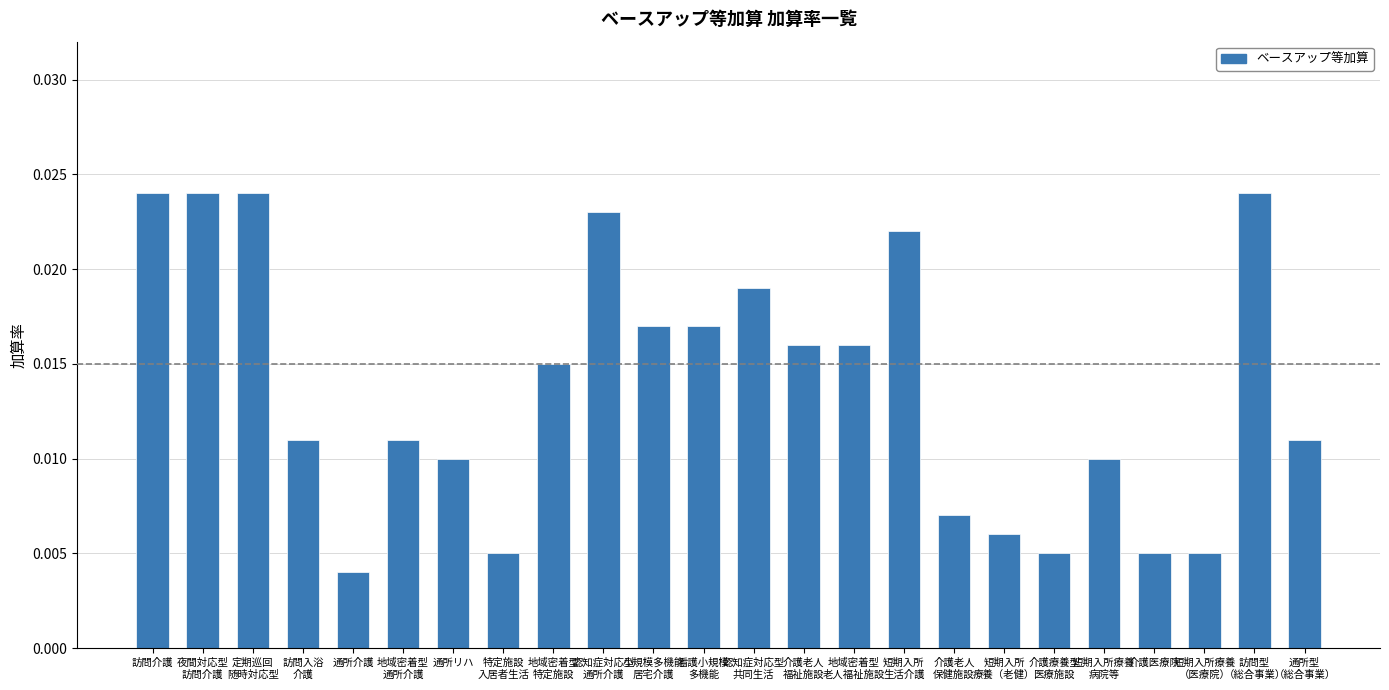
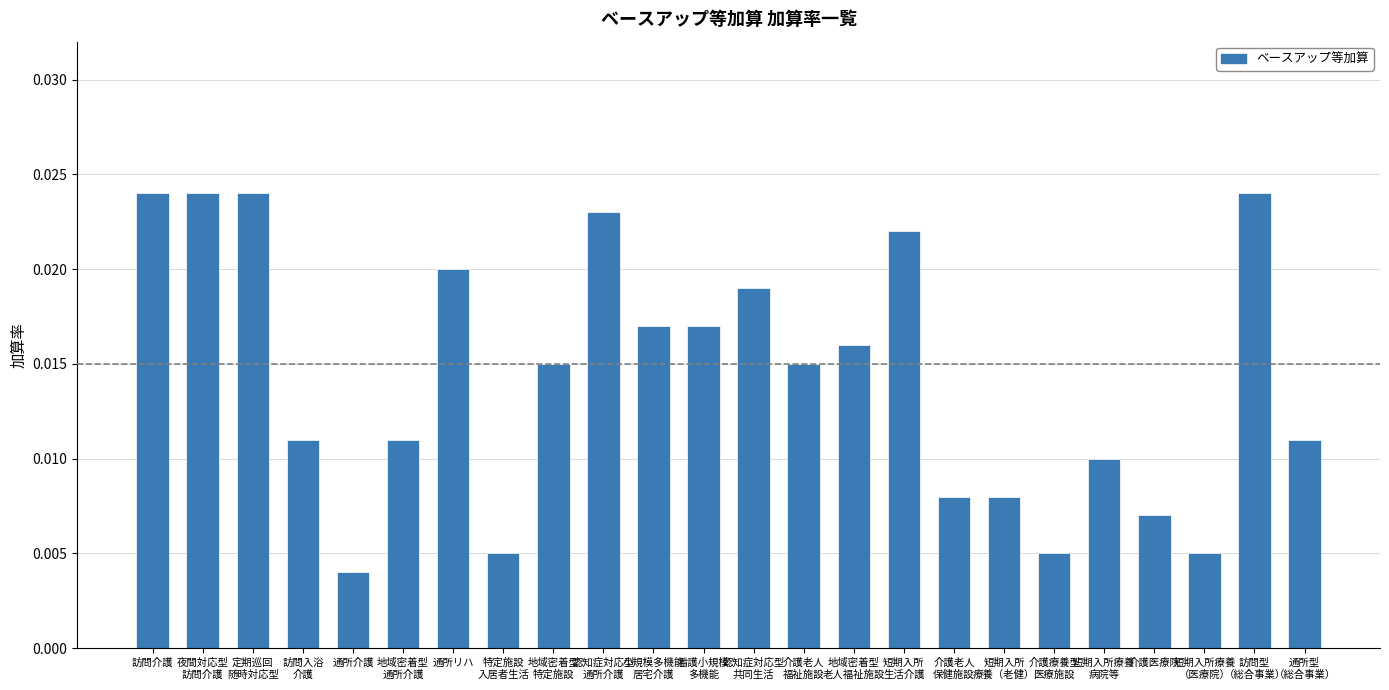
通所リハ: 0.01 -> 0.02
介護老人 福祉施設: 0.016 -> 0.015
介護老人 保健施設: 0.007 -> 0.008
短期入所 療養（老健）: 0.006 -> 0.008
介護医療院: 0.005 -> 0.007
